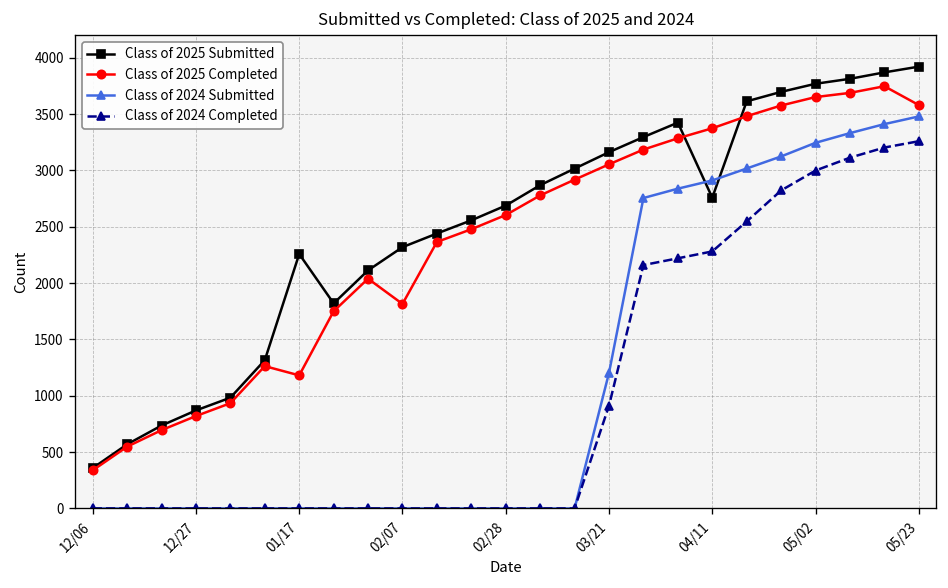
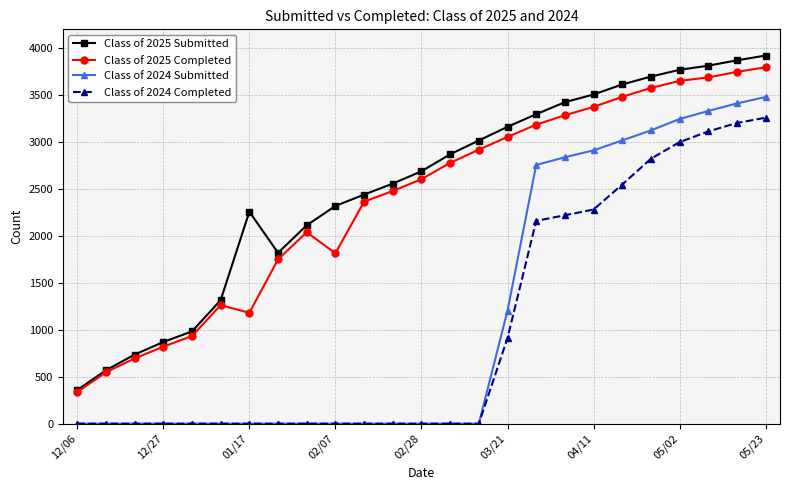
Class of 2025 Submitted, 04/11: 2800 -> 3500
Class of 2025 Completed, 05/23: 3600 -> 3800
